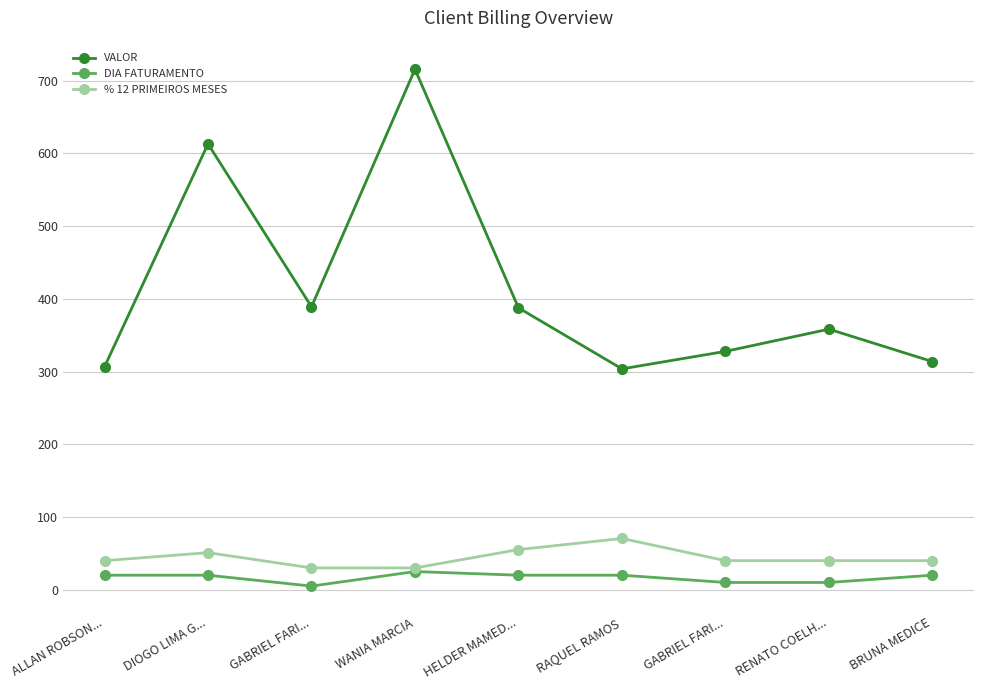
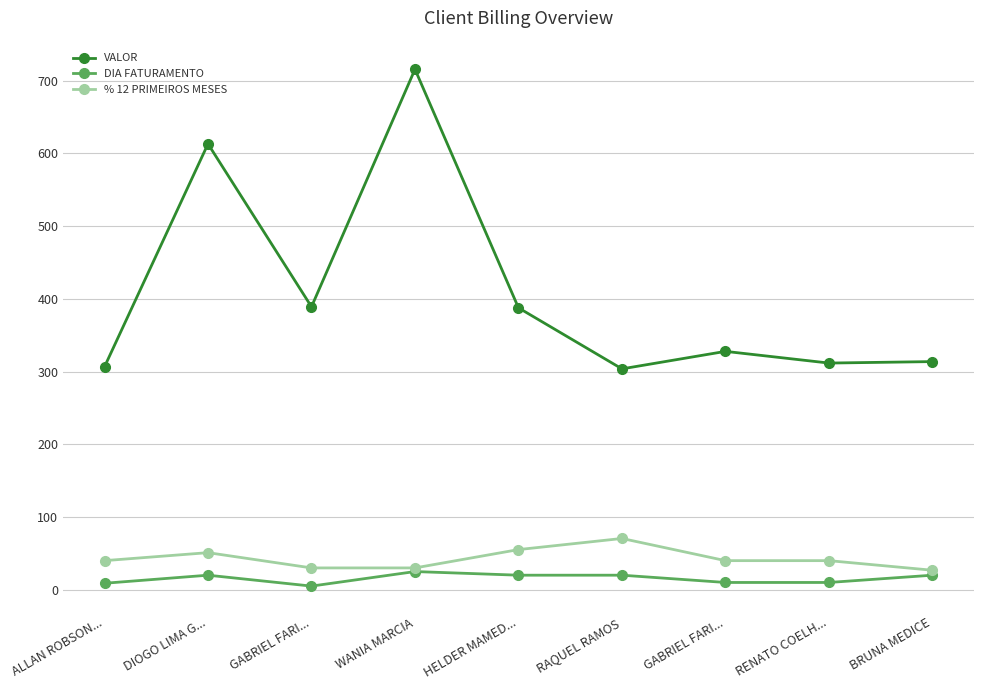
DIA FATURAMENTO, ALLAN ROBSON...: 20 -> 10
VALOR, RENATO COELH...: 360 -> 310
% 12 PRIMEIROS MESES, BRUNA MEDICE: 40 -> 30
